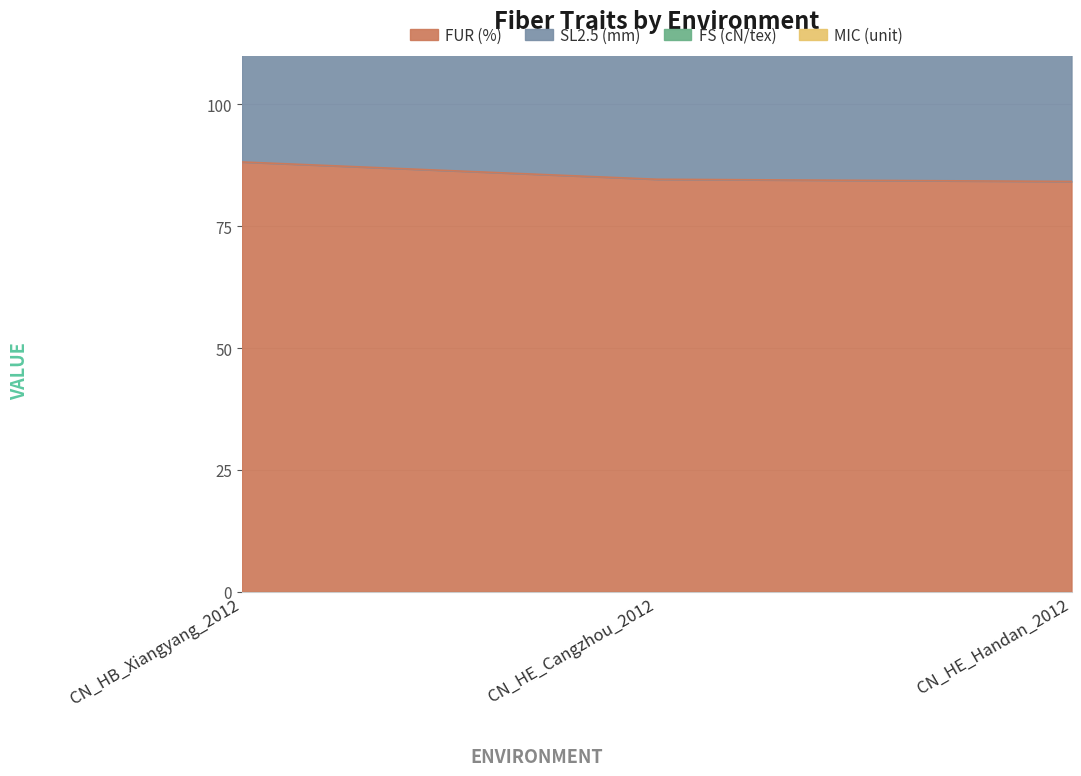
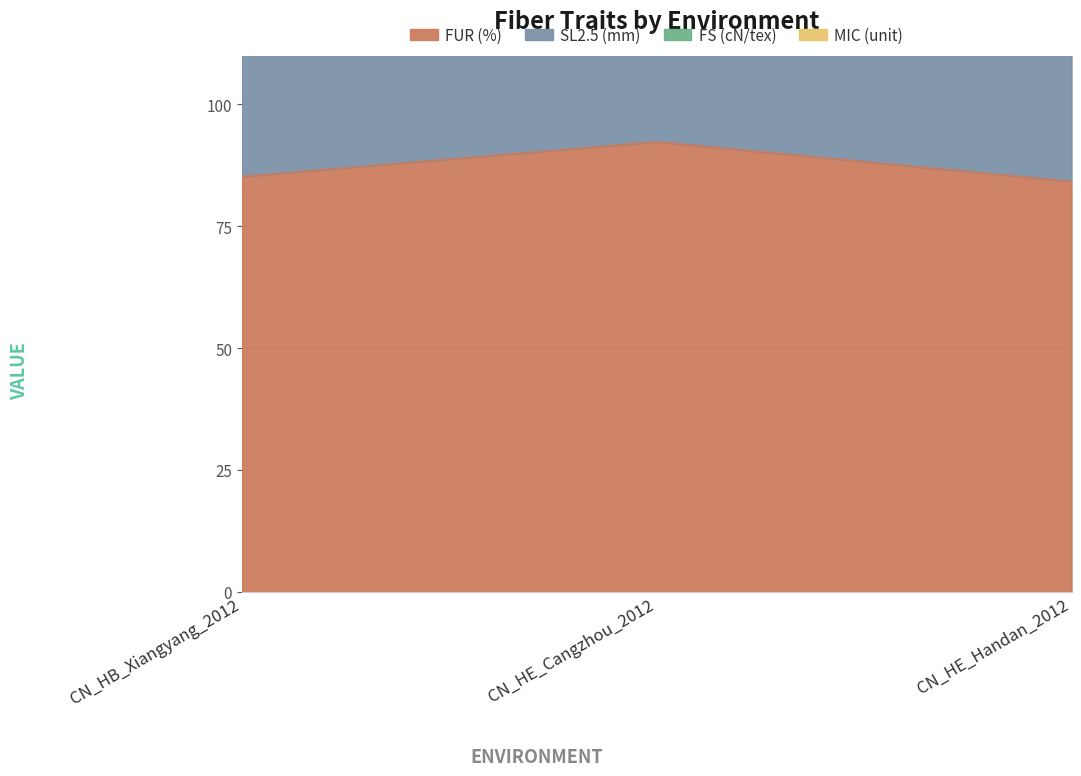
FUR (%), CN_HB_Xiangyang_2012: 88 -> 85
FUR (%), CN_HE_Cangzhou_2012: 85 -> 92
